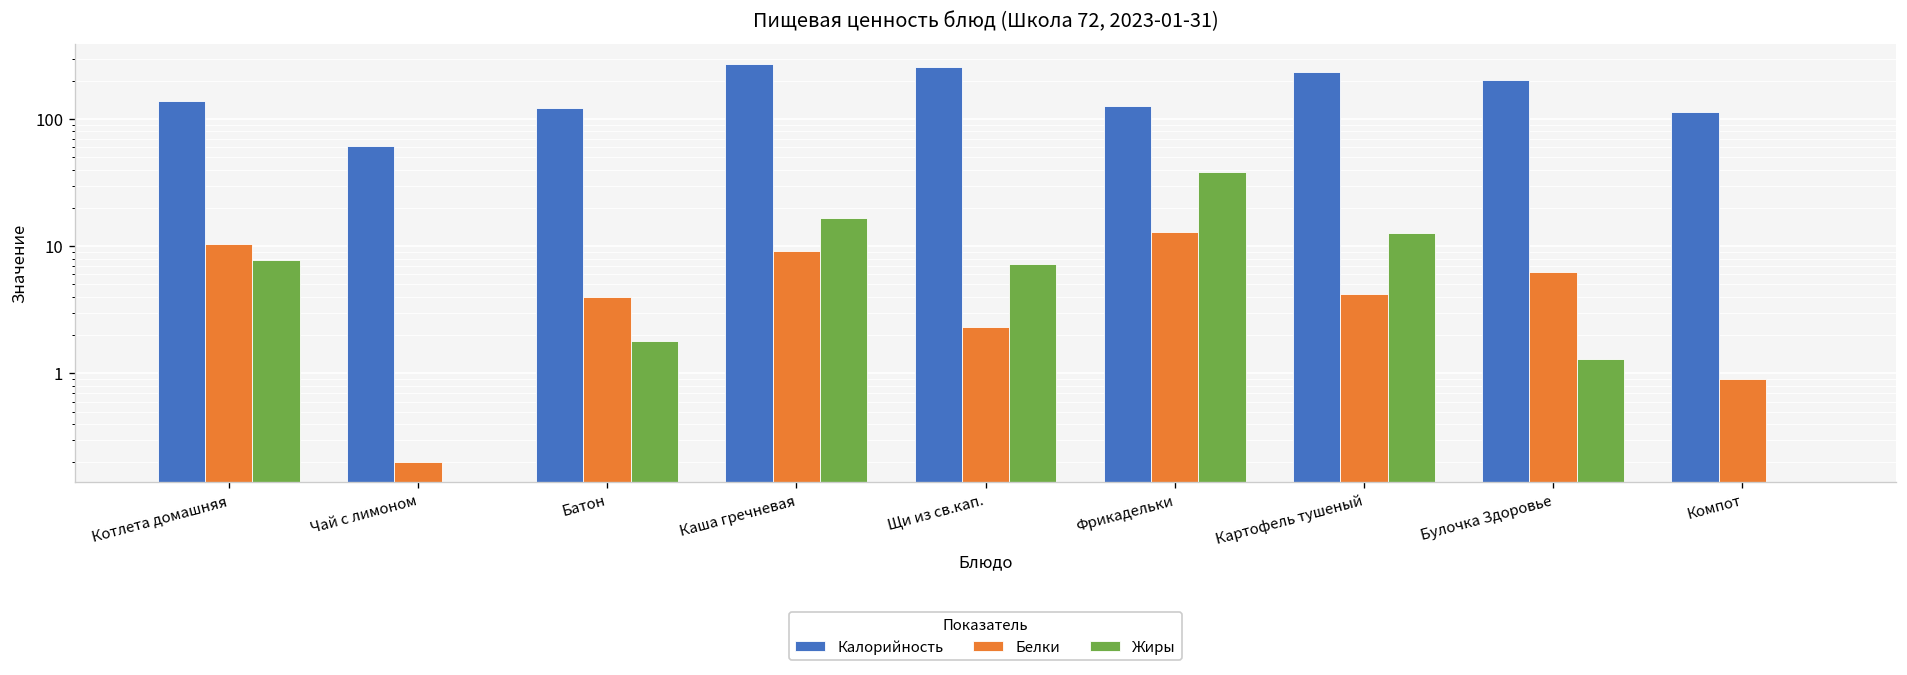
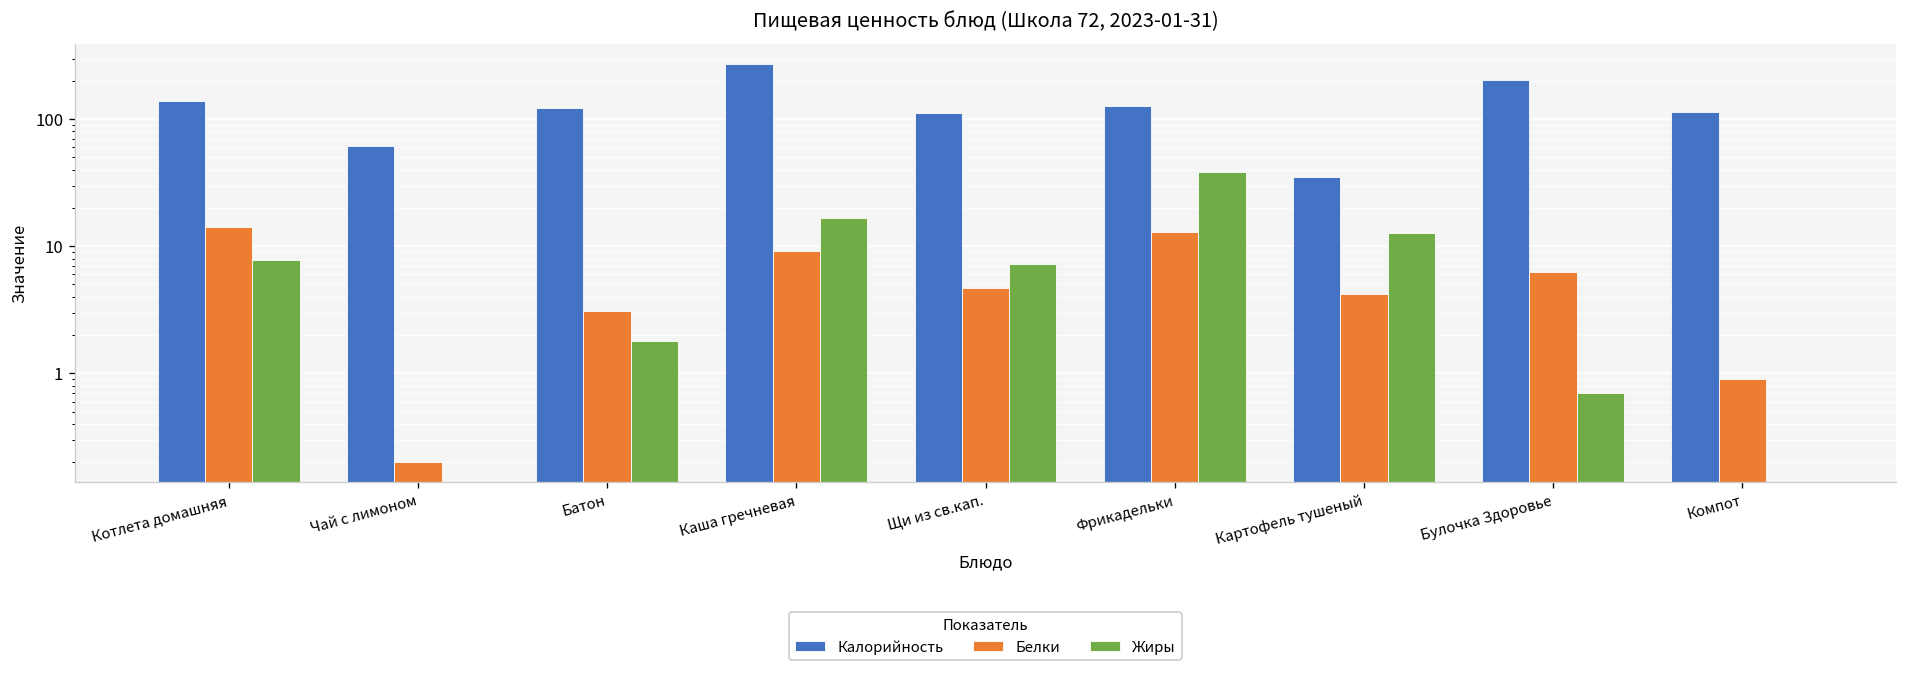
Белки, Котлета домашняя: 10 -> 14
Белки, Батон: 4.0 -> 3.1
Калорийность, Щи из св.кап.: 260 -> 110
Белки, Щи из св.кап.: 2.3 -> 5
Калорийность, Картофель тушеный: 230 -> 35
Жиры, Булочка Здоровье: 1.3 -> 0.7
